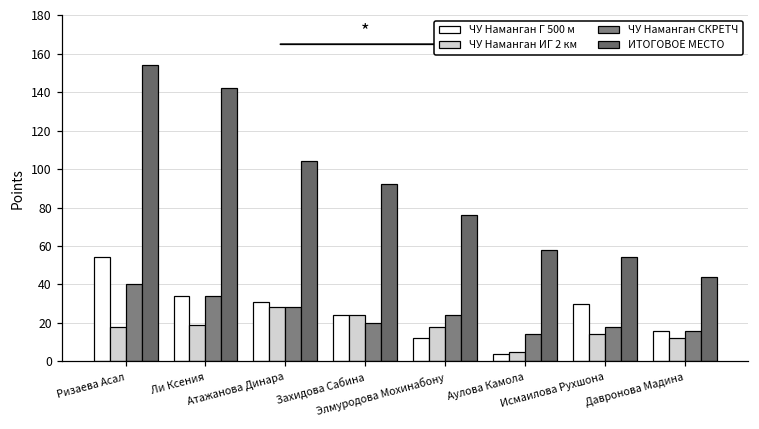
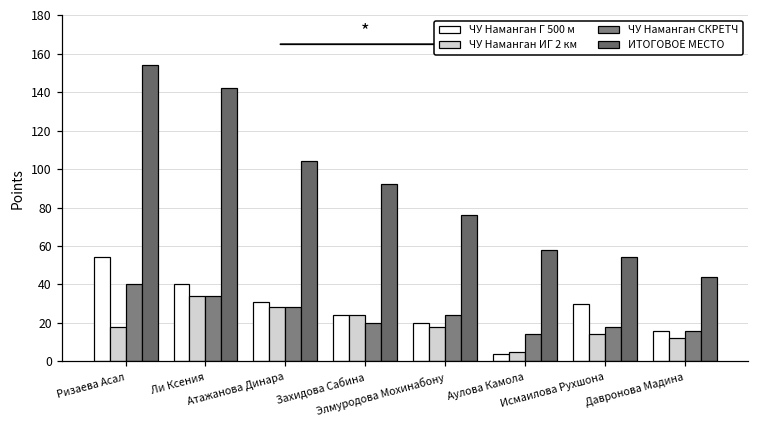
ЧУ Наманган Г 500 м, Ли Ксения: 34 -> 40
ЧУ Наманган ИГ 2 км, Ли Ксения: 19 -> 34
ЧУ Наманган Г 500 м, Элмуродова Мохинабону: 12 -> 20
